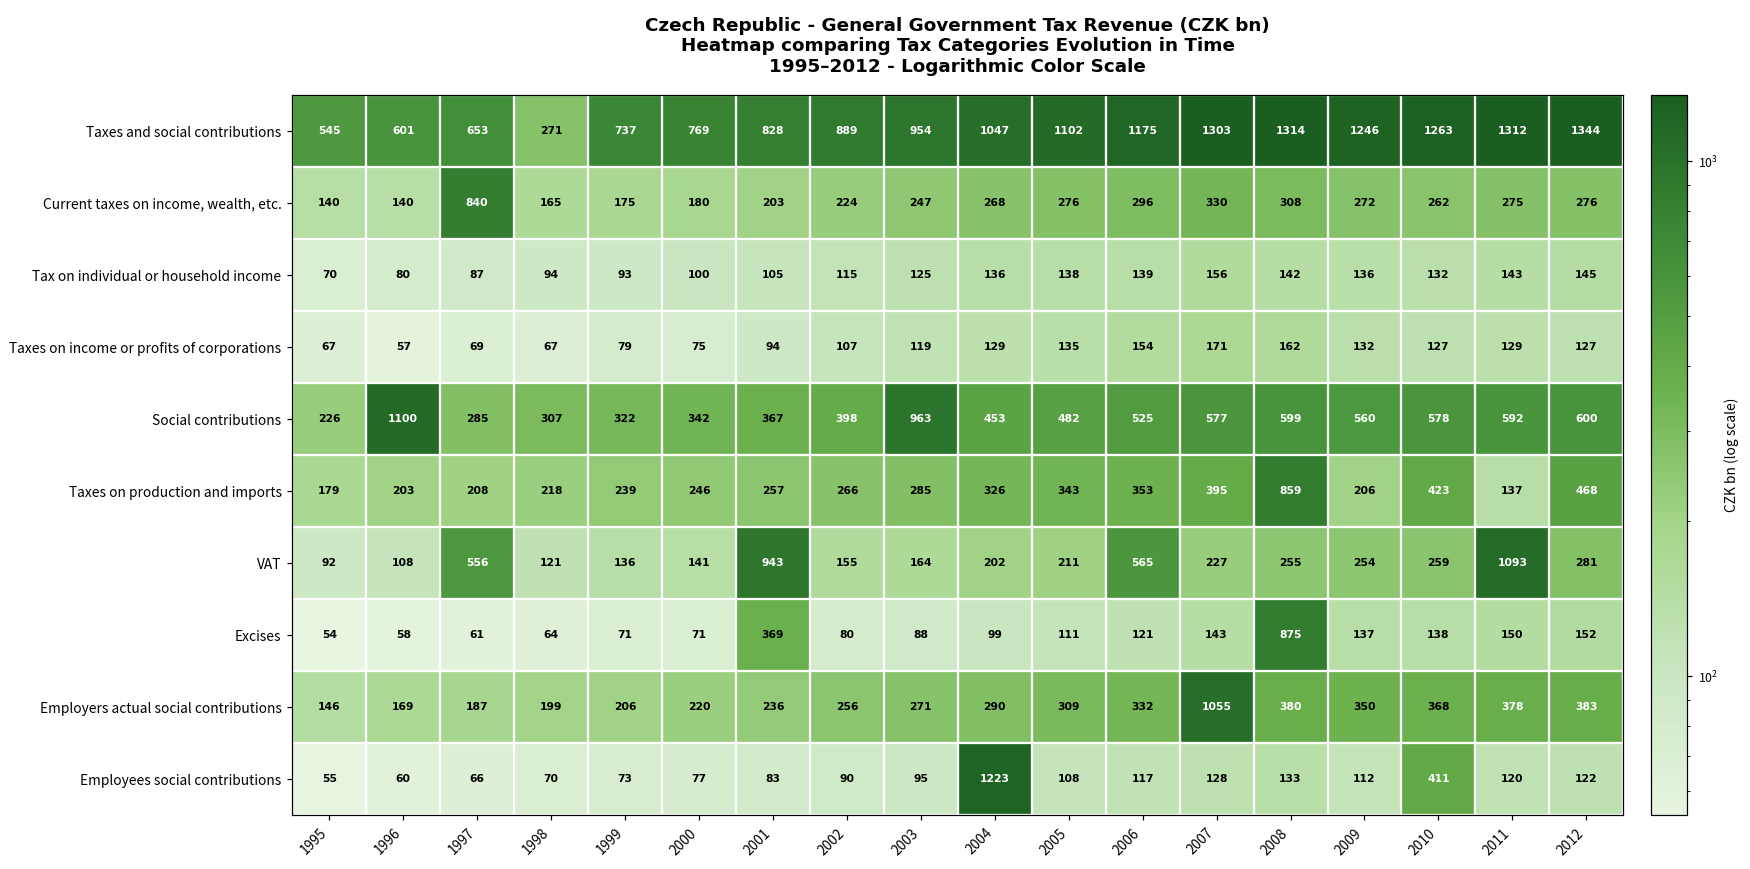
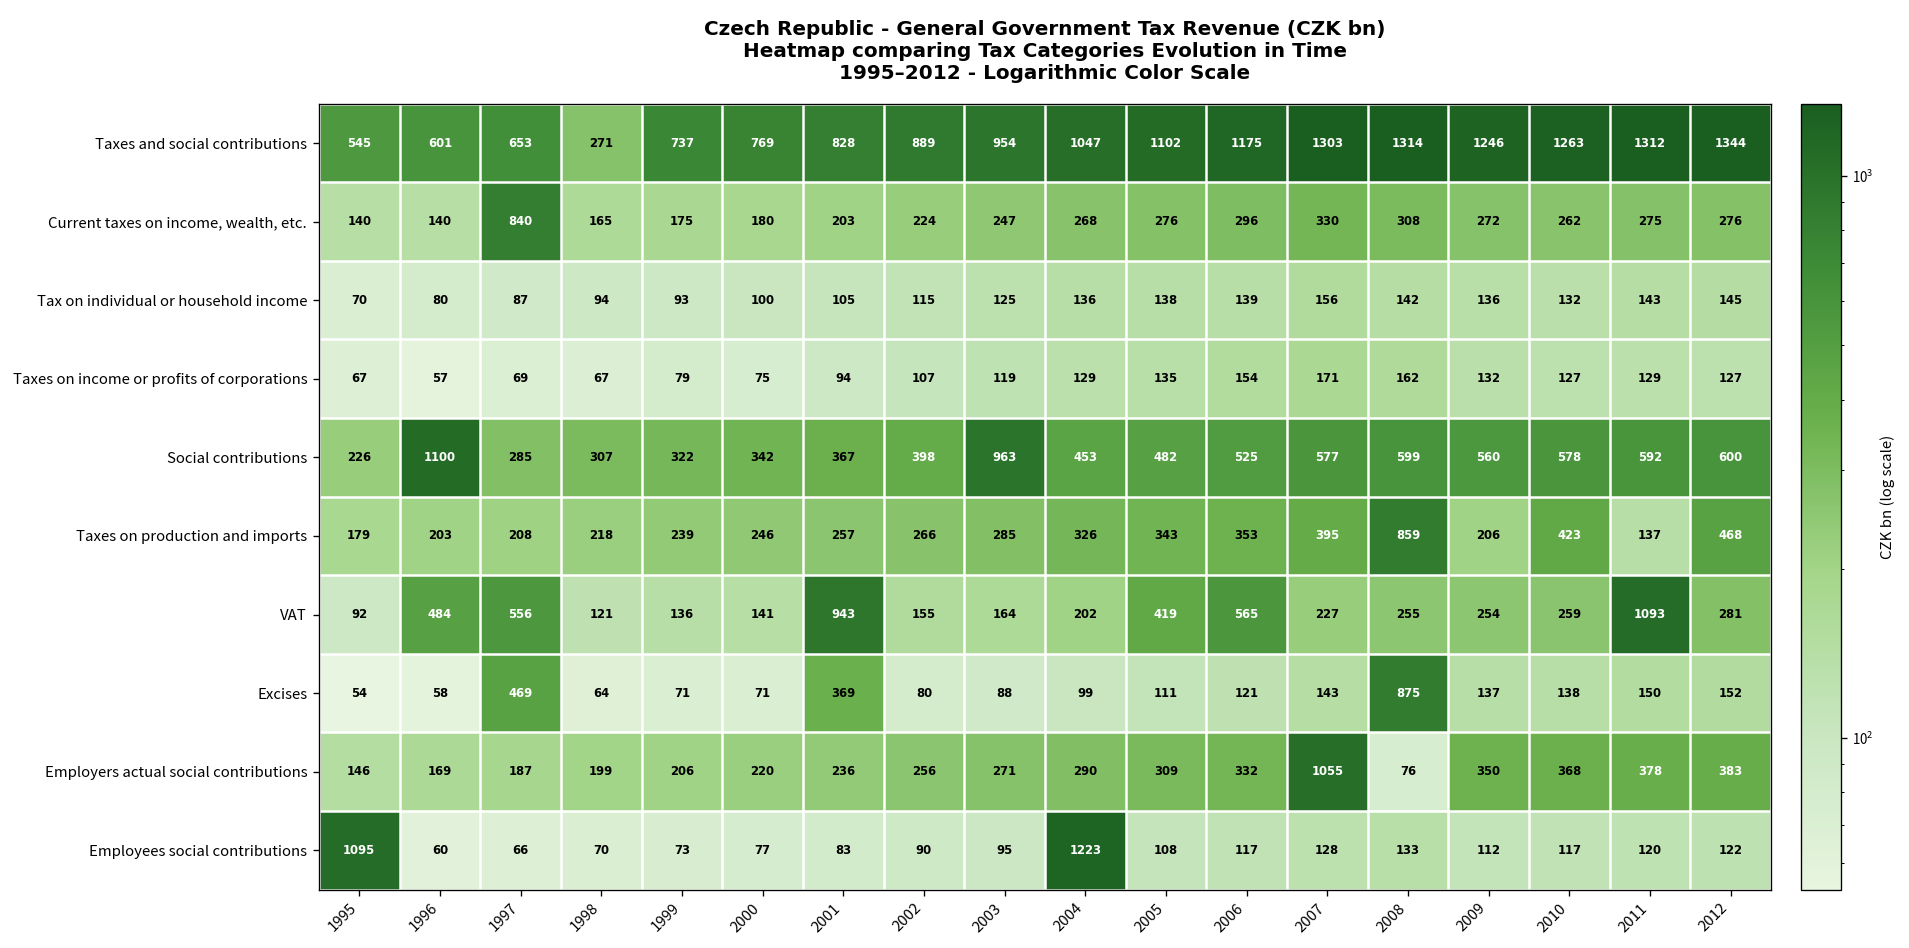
VAT, 1996: 108 -> 484
VAT, 2005: 211 -> 419
Excises, 1997: 61 -> 469
Employers actual social contributions, 2008: 380 -> 76
Employees social contributions, 1995: 55 -> 1095
Employees social contributions, 2010: 411 -> 117
